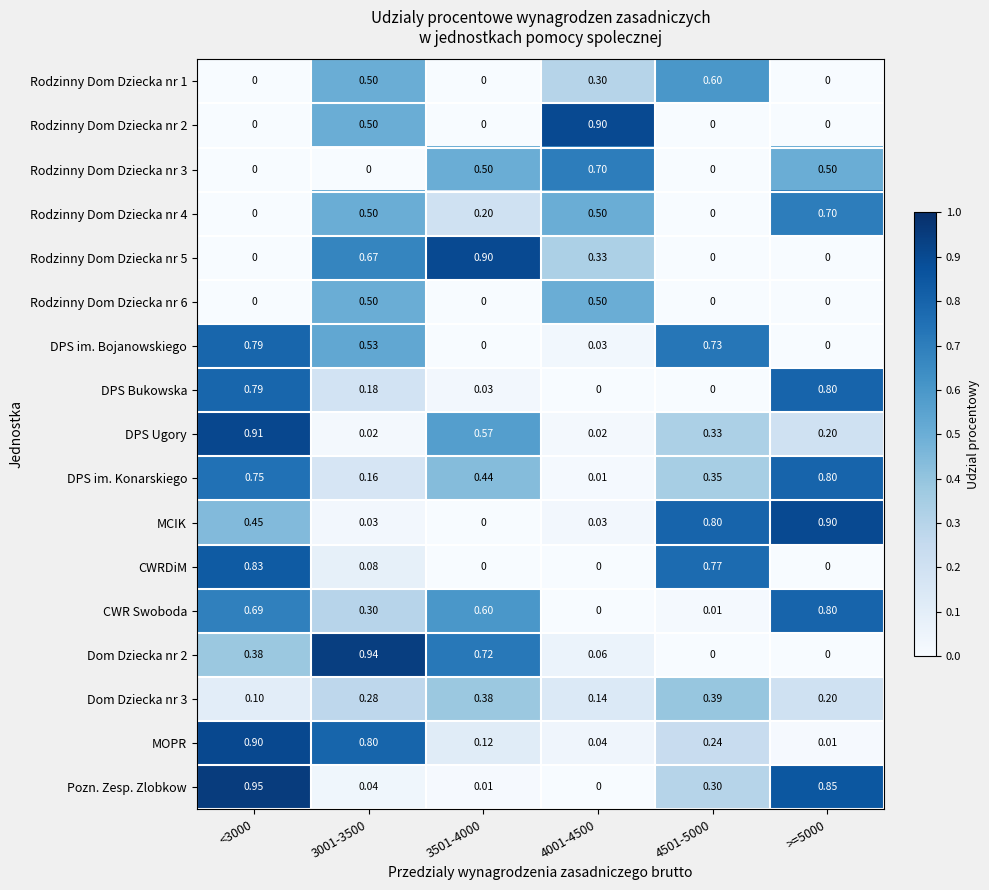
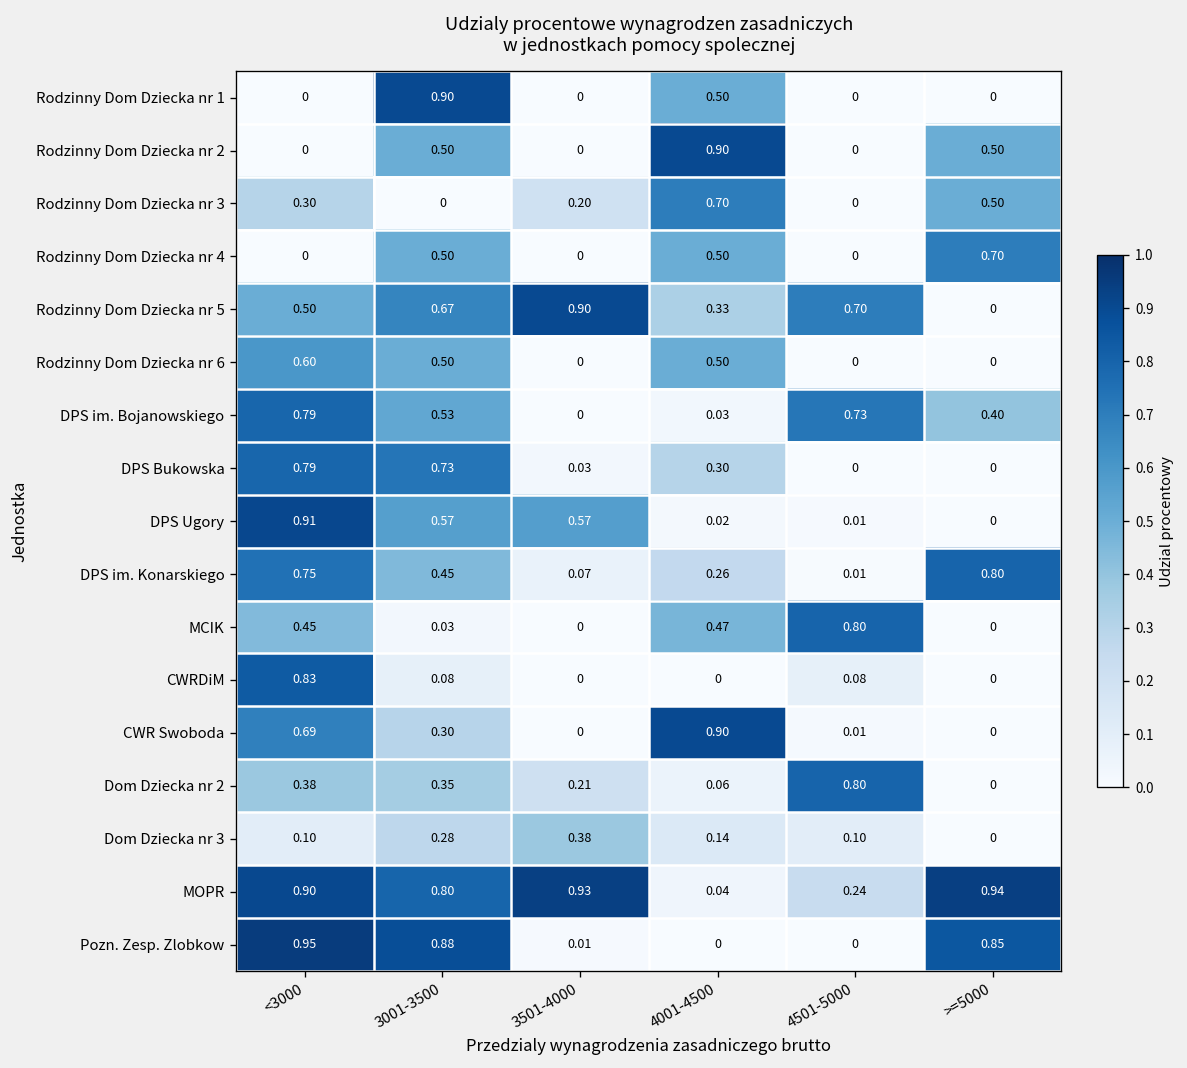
Rodzinny Dom Dziecka nr 1, 3001-3500: 0.50 -> 0.90
Rodzinny Dom Dziecka nr 1, 4001-4500: 0.30 -> 0.50
Rodzinny Dom Dziecka nr 1, 4501-5000: 0.60 -> 0
Rodzinny Dom Dziecka nr 2, >=5000: 0 -> 0.50
Rodzinny Dom Dziecka nr 3, <3000: 0 -> 0.30
Rodzinny Dom Dziecka nr 3, 3501-4000: 0.50 -> 0.20
Rodzinny Dom Dziecka nr 4, 3501-4000: 0.20 -> 0
Rodzinny Dom Dziecka nr 5, <3000: 0 -> 0.50
Rodzinny Dom Dziecka nr 5, 4501-5000: 0 -> 0.70
Rodzinny Dom Dziecka nr 6, <3000: 0 -> 0.60
DPS im. Bojanowskiego, >=5000: 0 -> 0.40
DPS Bukowska, 3001-3500: 0.18 -> 0.73
DPS Bukowska, 4001-4500: 0 -> 0.30
DPS Bukowska, >=5000: 0.80 -> 0
DPS Ugory, 3001-3500: 0.02 -> 0.57
DPS Ugory, 4501-5000: 0.33 -> 0.01
DPS Ugory, >=5000: 0.20 -> 0
DPS im. Konarskiego, 3001-3500: 0.16 -> 0.45
DPS im. Konarskiego, 3501-4000: 0.44 -> 0.07
DPS im. Konarskiego, 4001-4500: 0.01 -> 0.26
DPS im. Konarskiego, 4501-5000: 0.35 -> 0.01
MCIK, 4001-4500: 0.03 -> 0.47
MCIK, >=5000: 0.90 -> 0
CWRDiM, 4501-5000: 0.77 -> 0.08
CWR Swoboda, 3501-4000: 0.60 -> 0
CWR Swoboda, 4001-4500: 0 -> 0.90
CWR Swoboda, >=5000: 0.80 -> 0
Dom Dziecka nr 2, 3001-3500: 0.94 -> 0.35
Dom Dziecka nr 2, 3501-4000: 0.72 -> 0.21
Dom Dziecka nr 2, 4501-5000: 0 -> 0.80
Dom Dziecka nr 3, 4501-5000: 0.39 -> 0.10
Dom Dziecka nr 3, >=5000: 0.20 -> 0
MOPR, 3501-4000: 0.12 -> 0.93
MOPR, >=5000: 0.01 -> 0.94
Pozn. Zesp. Zlobkow, 3001-3500: 0.04 -> 0.88
Pozn. Zesp. Zlobkow, 4501-5000: 0.30 -> 0
